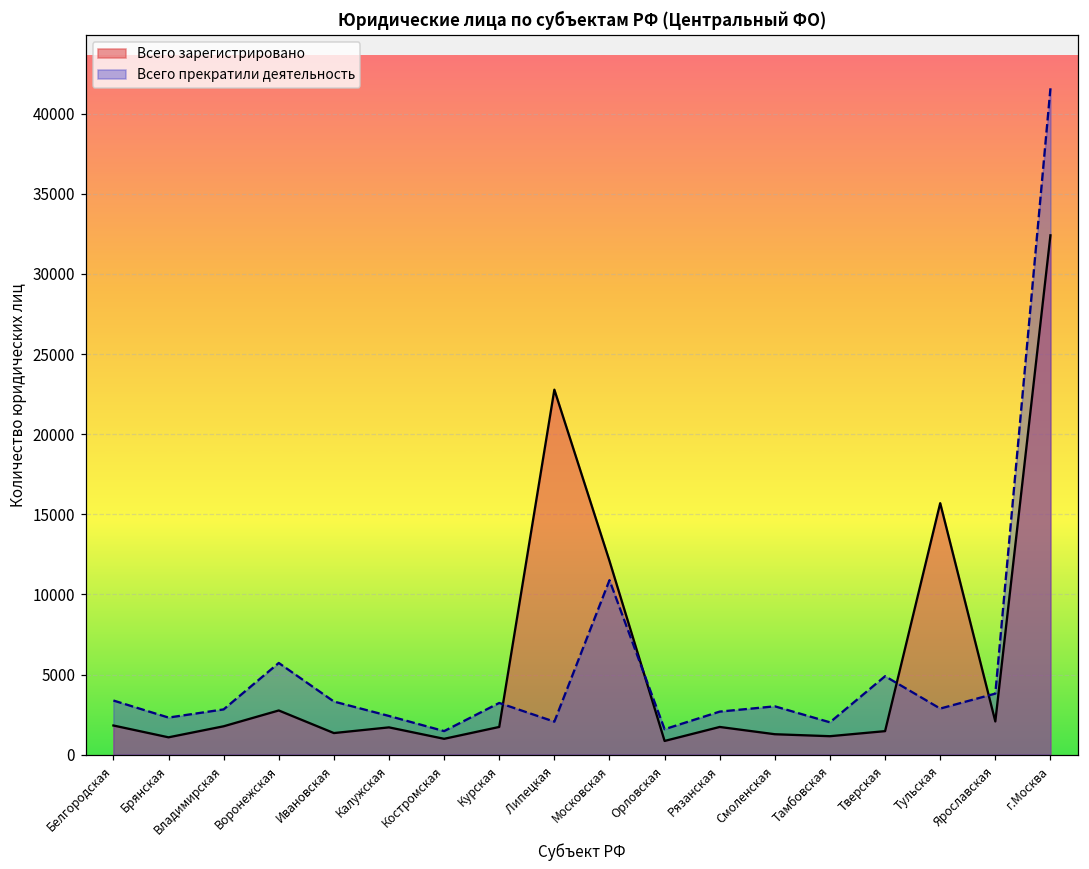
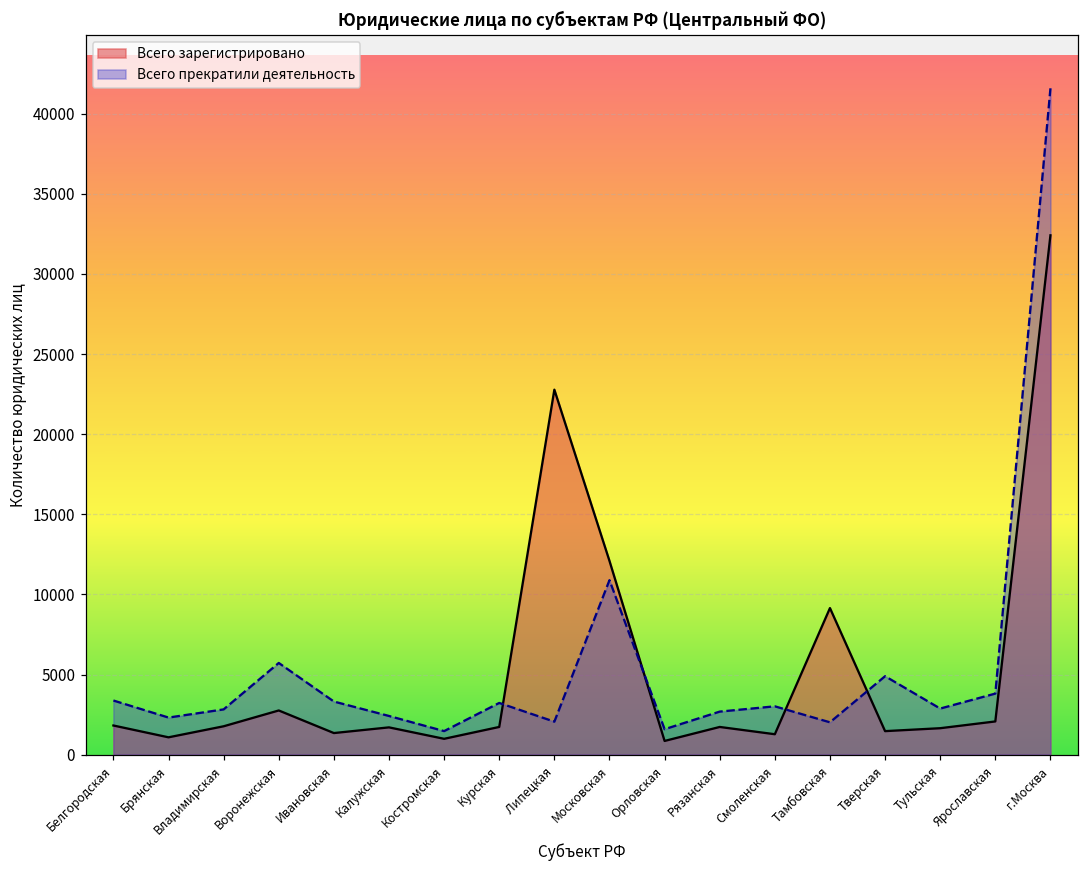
Всего зарегистрировано, Тамбовская: 1200 -> 9100
Всего зарегистрировано, Тульская: 15700 -> 1600
